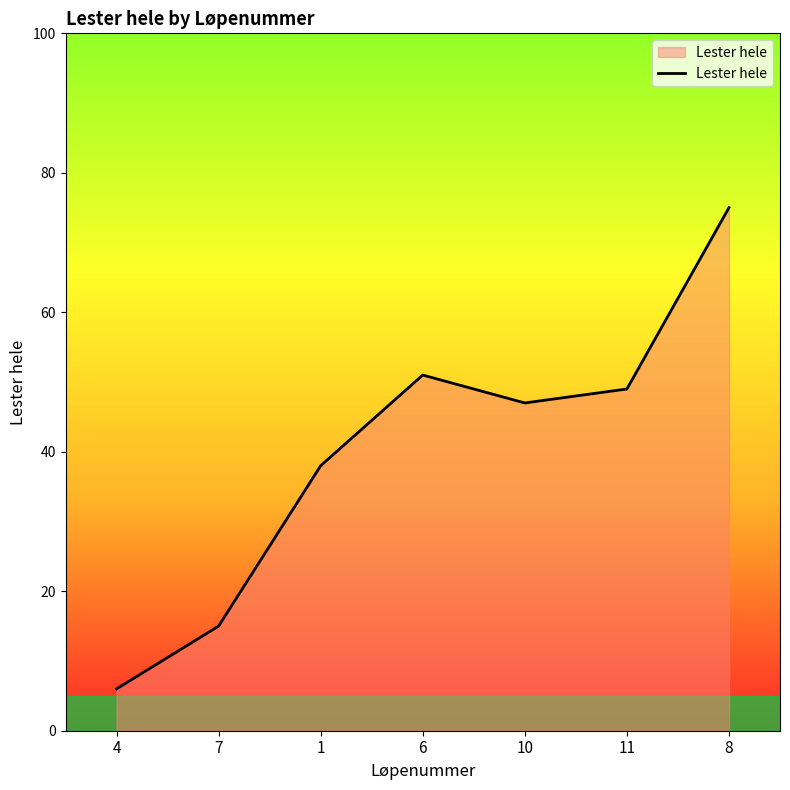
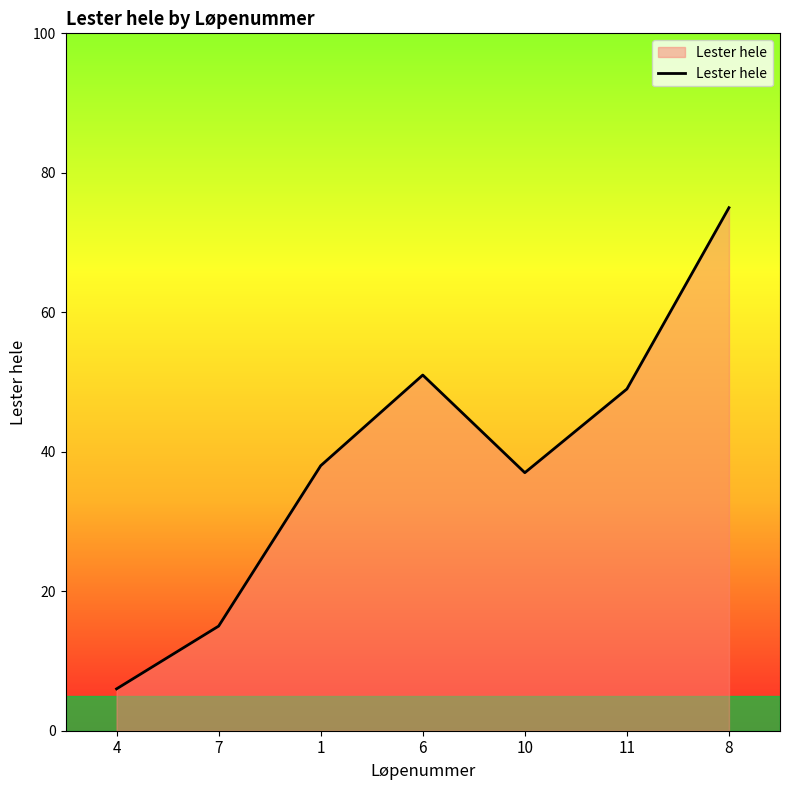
10: 47 -> 37
